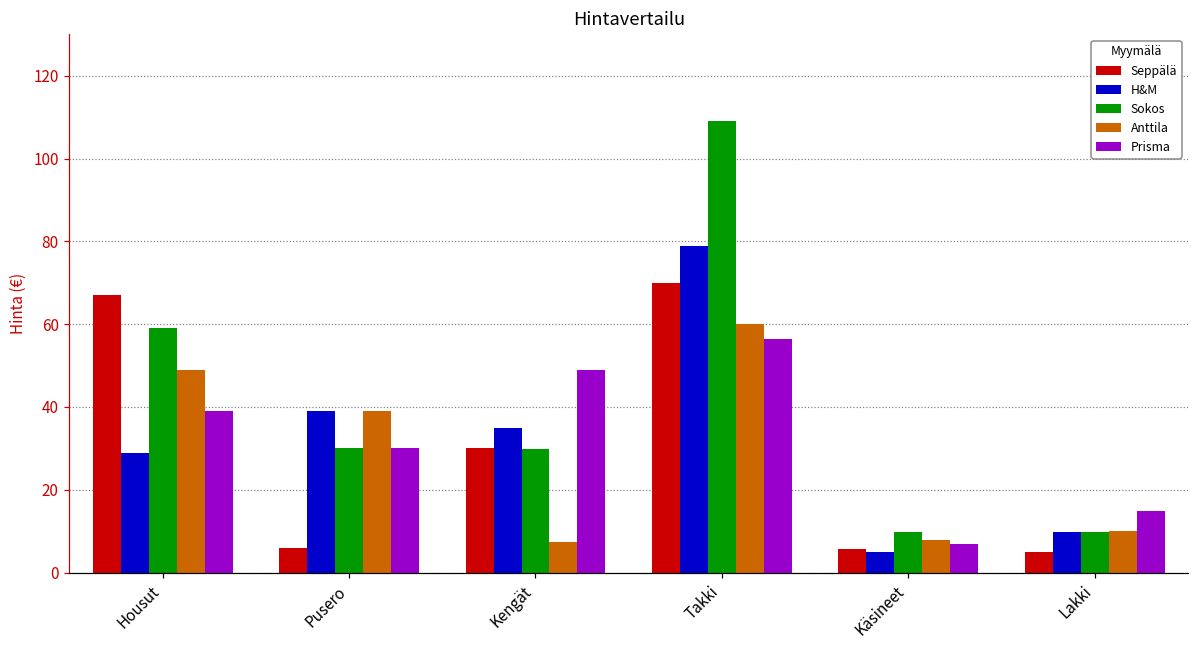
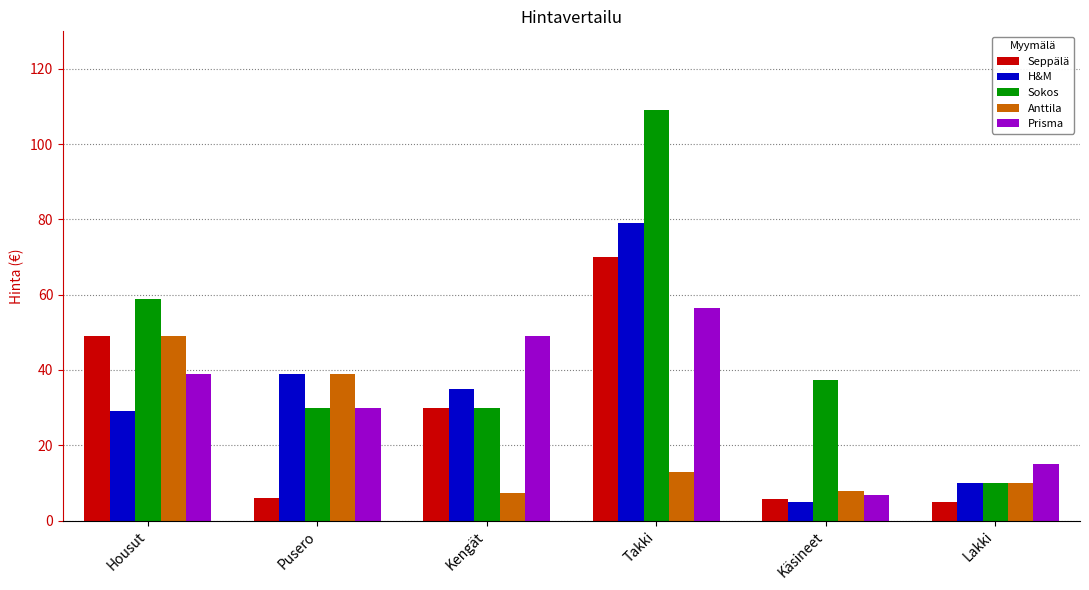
Seppälä, Housut: 67 -> 49
Anttila, Takki: 60 -> 13
Sokos, Käsineet: 10 -> 37
